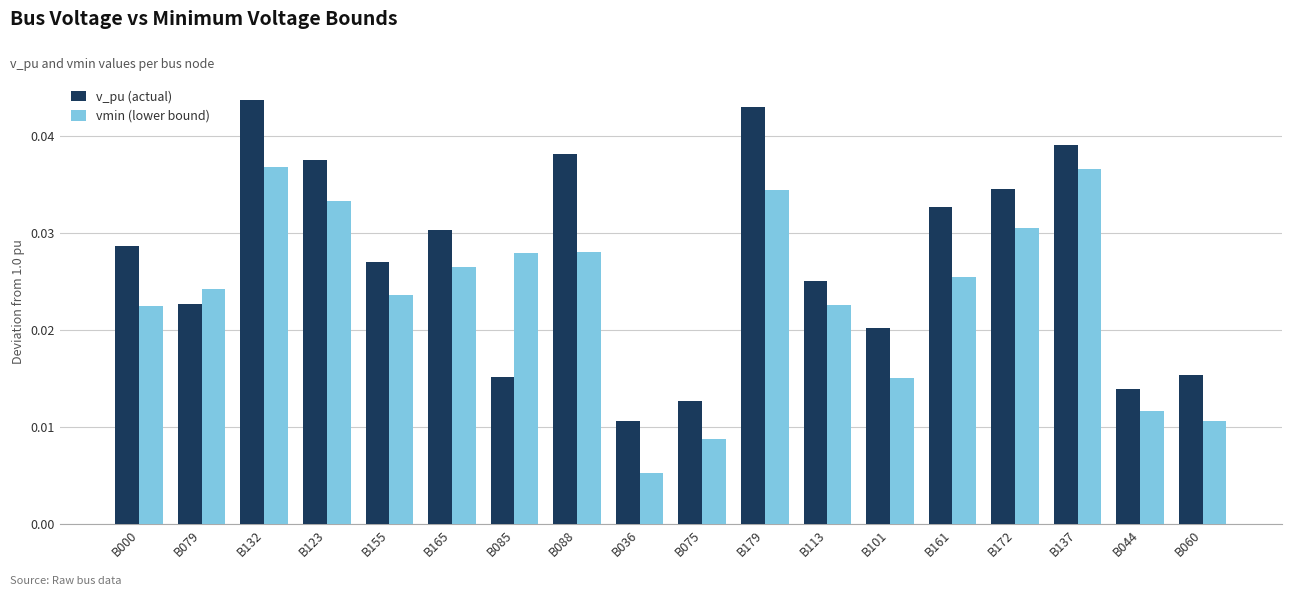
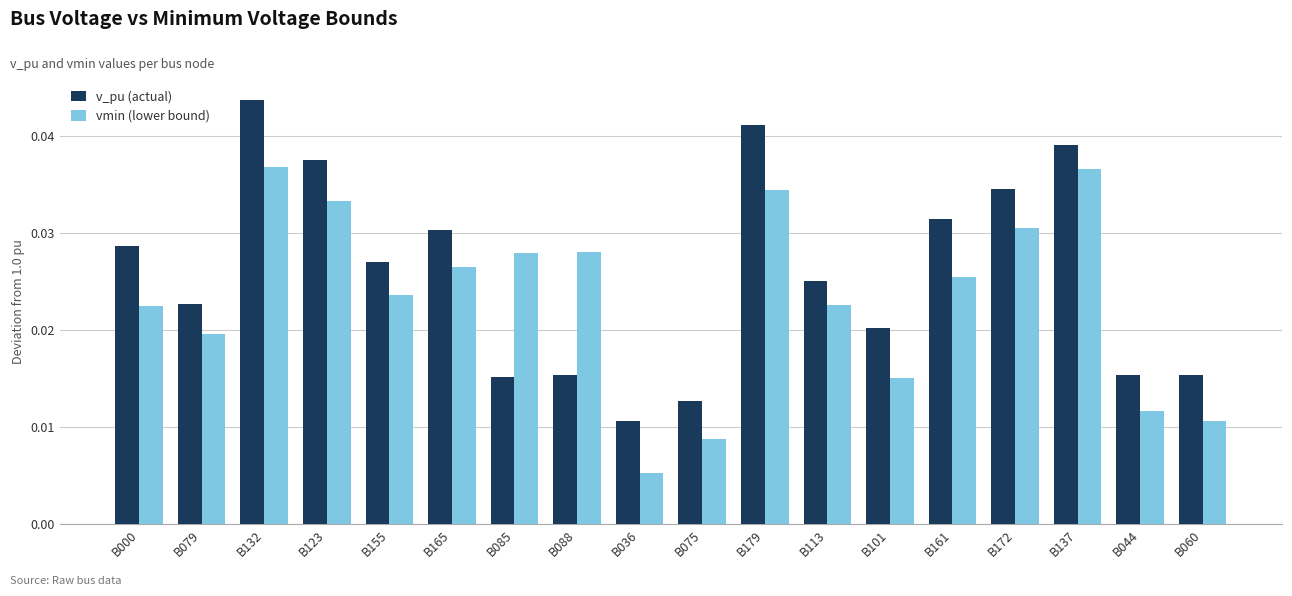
vmin (lower bound), B079: 0.024 -> 0.020
v_pu (actual), B088: 0.038 -> 0.015
v_pu (actual), B179: 0.043 -> 0.041
v_pu (actual), B161: 0.033 -> 0.031
v_pu (actual), B044: 0.014 -> 0.015
